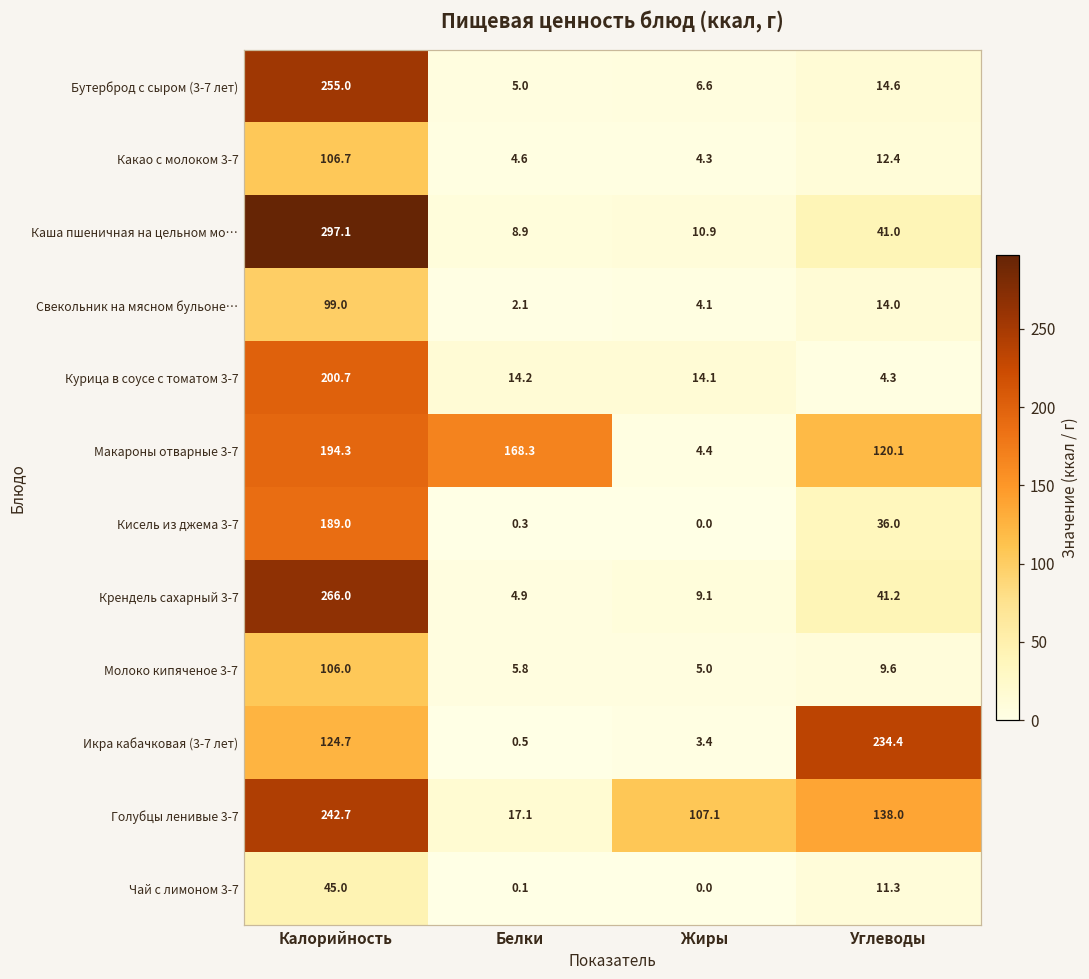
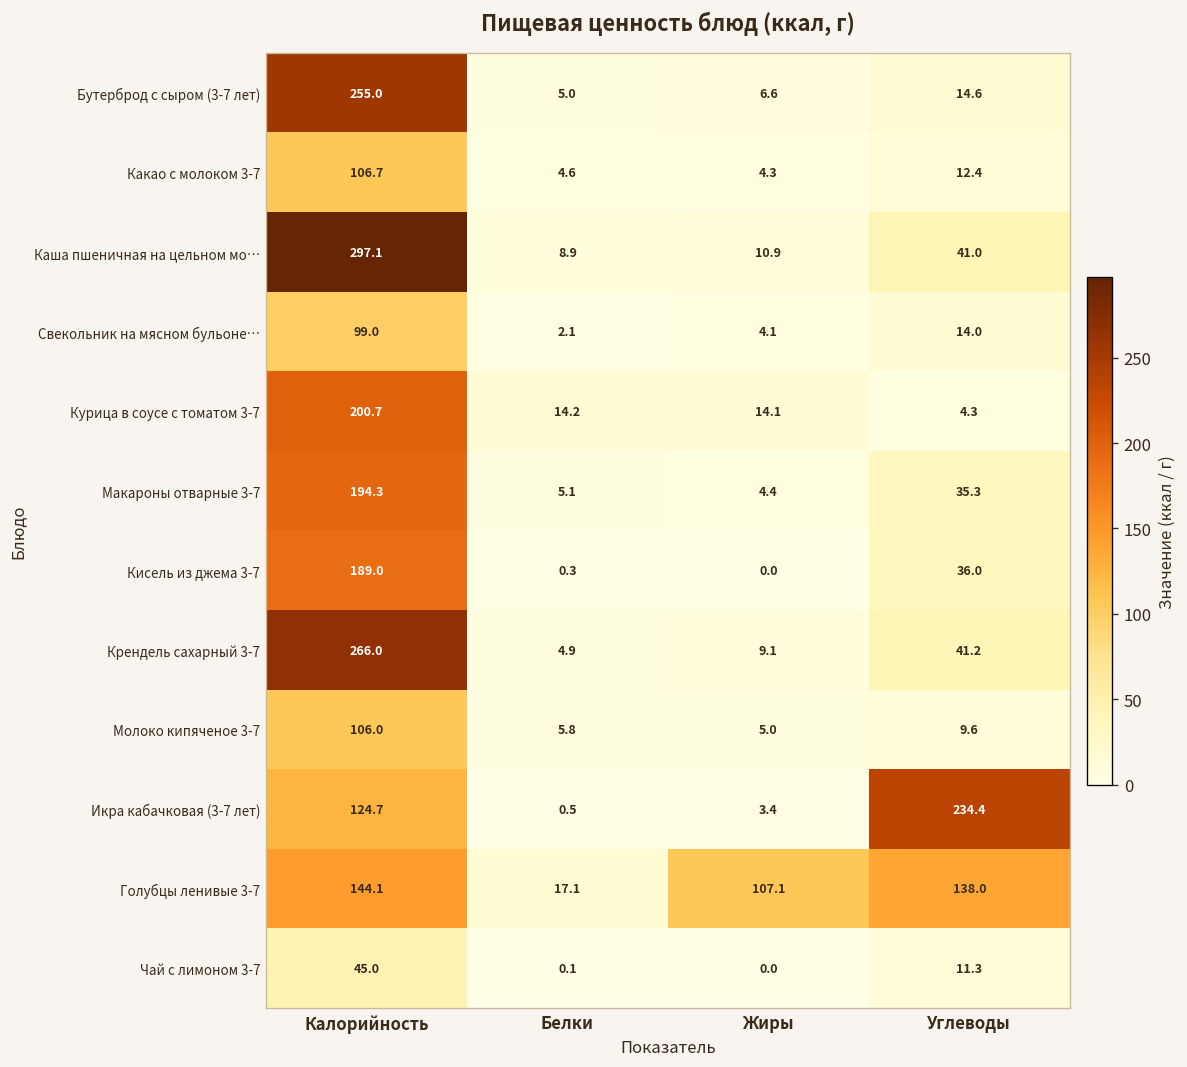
Макароны отварные 3-7, Белки: 168.3 -> 5.1
Макароны отварные 3-7, Углеводы: 120.1 -> 35.3
Голубцы ленивые 3-7, Калорийность: 242.7 -> 144.1
